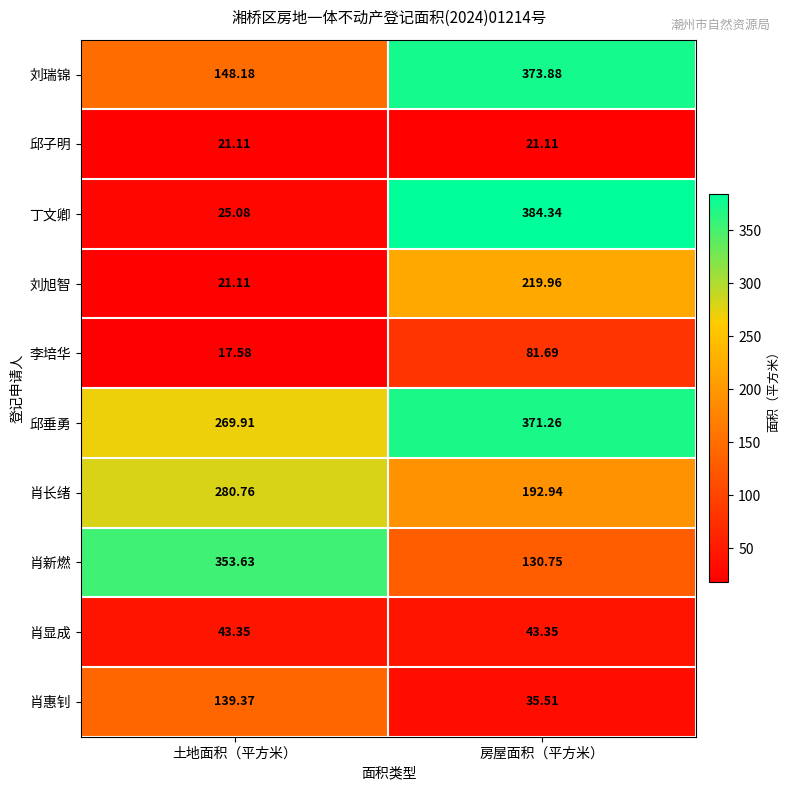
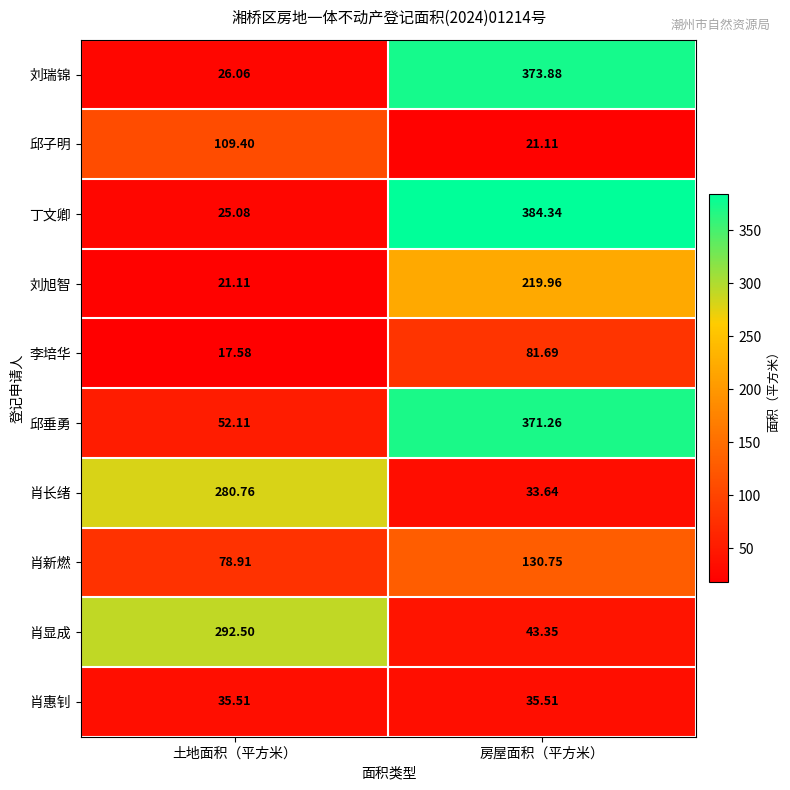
刘瑞锦, 土地面积（平方米）: 148.18 -> 26.06
邱子明, 土地面积（平方米）: 21.11 -> 109.40
邱垂勇, 土地面积（平方米）: 269.91 -> 52.11
肖长绪, 房屋面积（平方米）: 192.94 -> 33.64
肖新燃, 土地面积（平方米）: 353.63 -> 78.91
肖显成, 土地面积（平方米）: 43.35 -> 292.50
肖惠钊, 土地面积（平方米）: 139.37 -> 35.51
